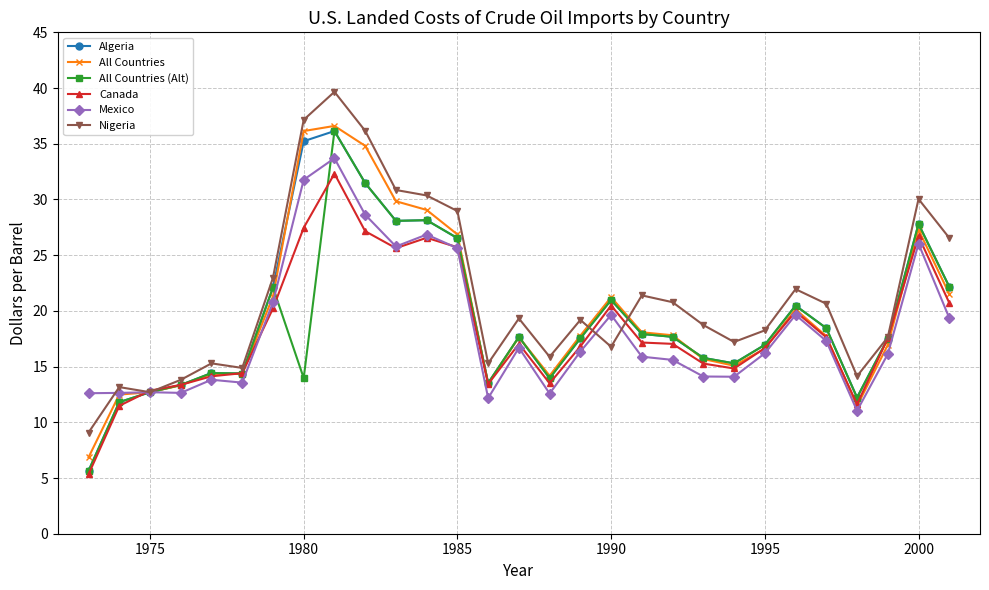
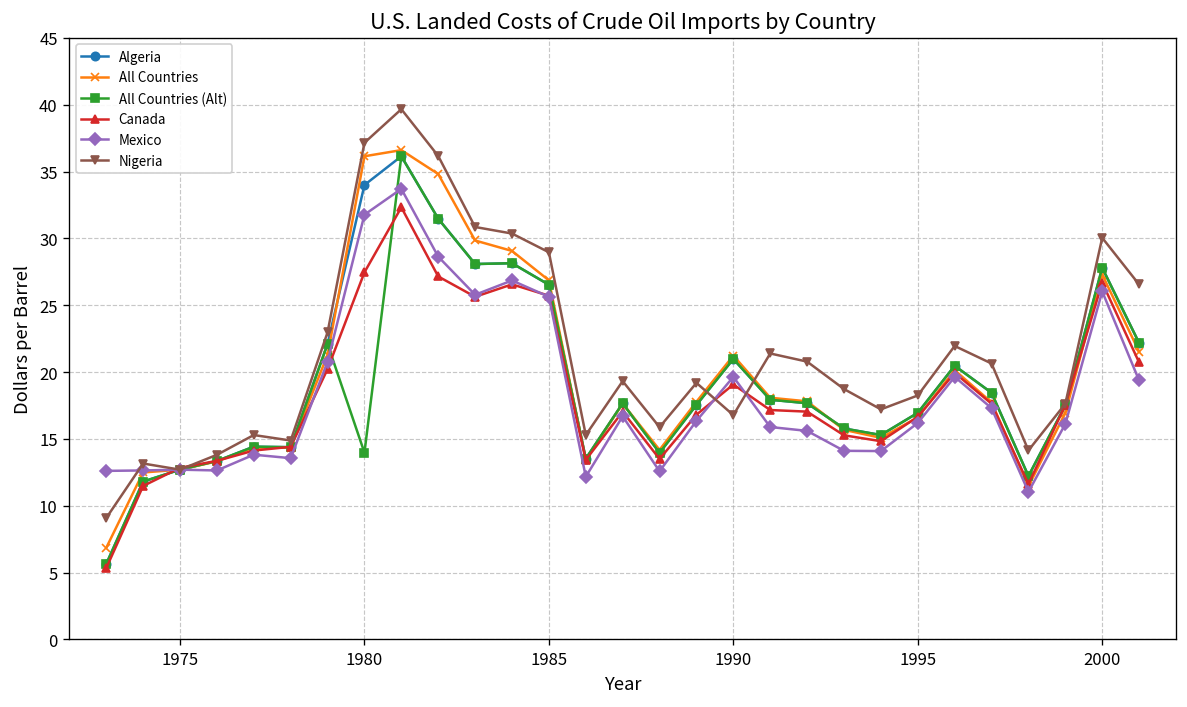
Algeria, 1980: 35.2 -> 34.0
Canada, 1990: 20.5 -> 19.1
